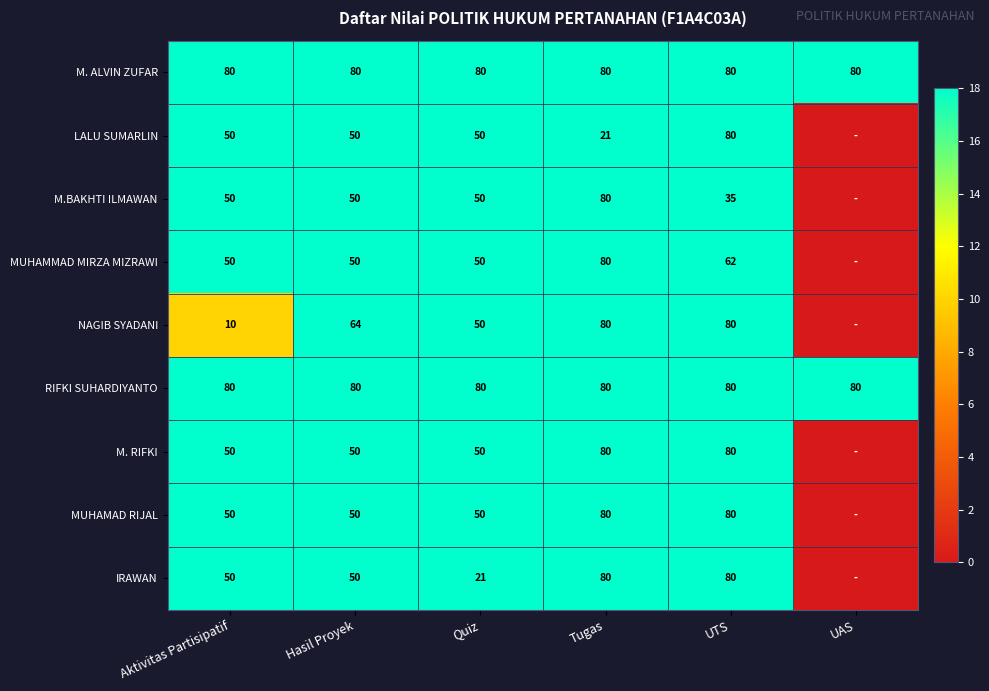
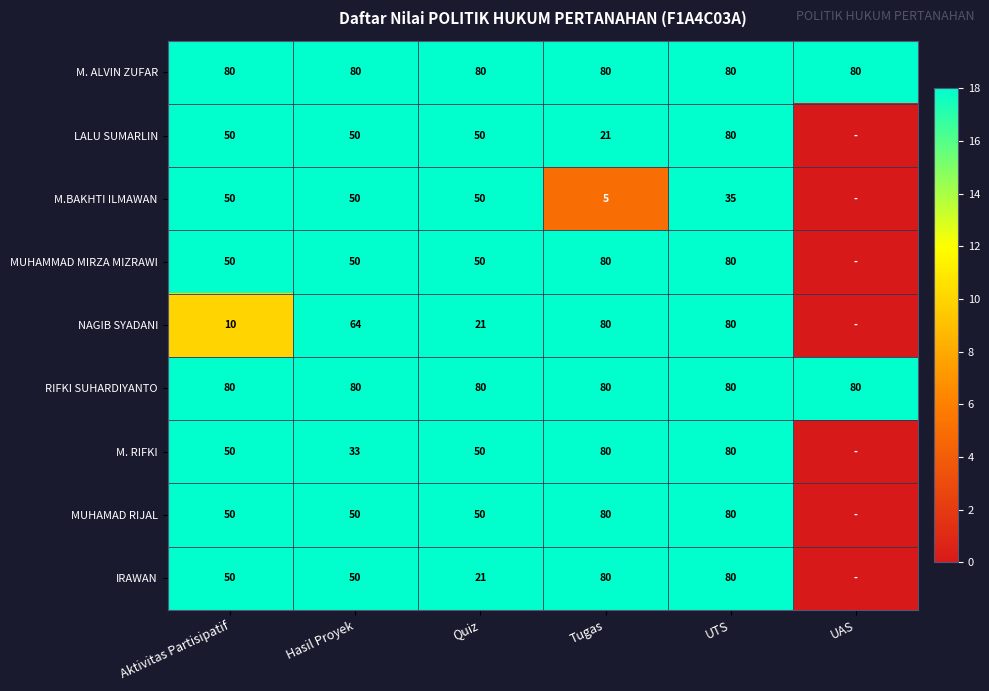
M.BAKHTI ILMAWAN, Tugas: 80 -> 5
MUHAMMAD MIRZA MIZRAWI, UTS: 62 -> 80
NAGIB SYADANI, Quiz: 50 -> 21
M. RIFKI, Hasil Proyek: 50 -> 33
